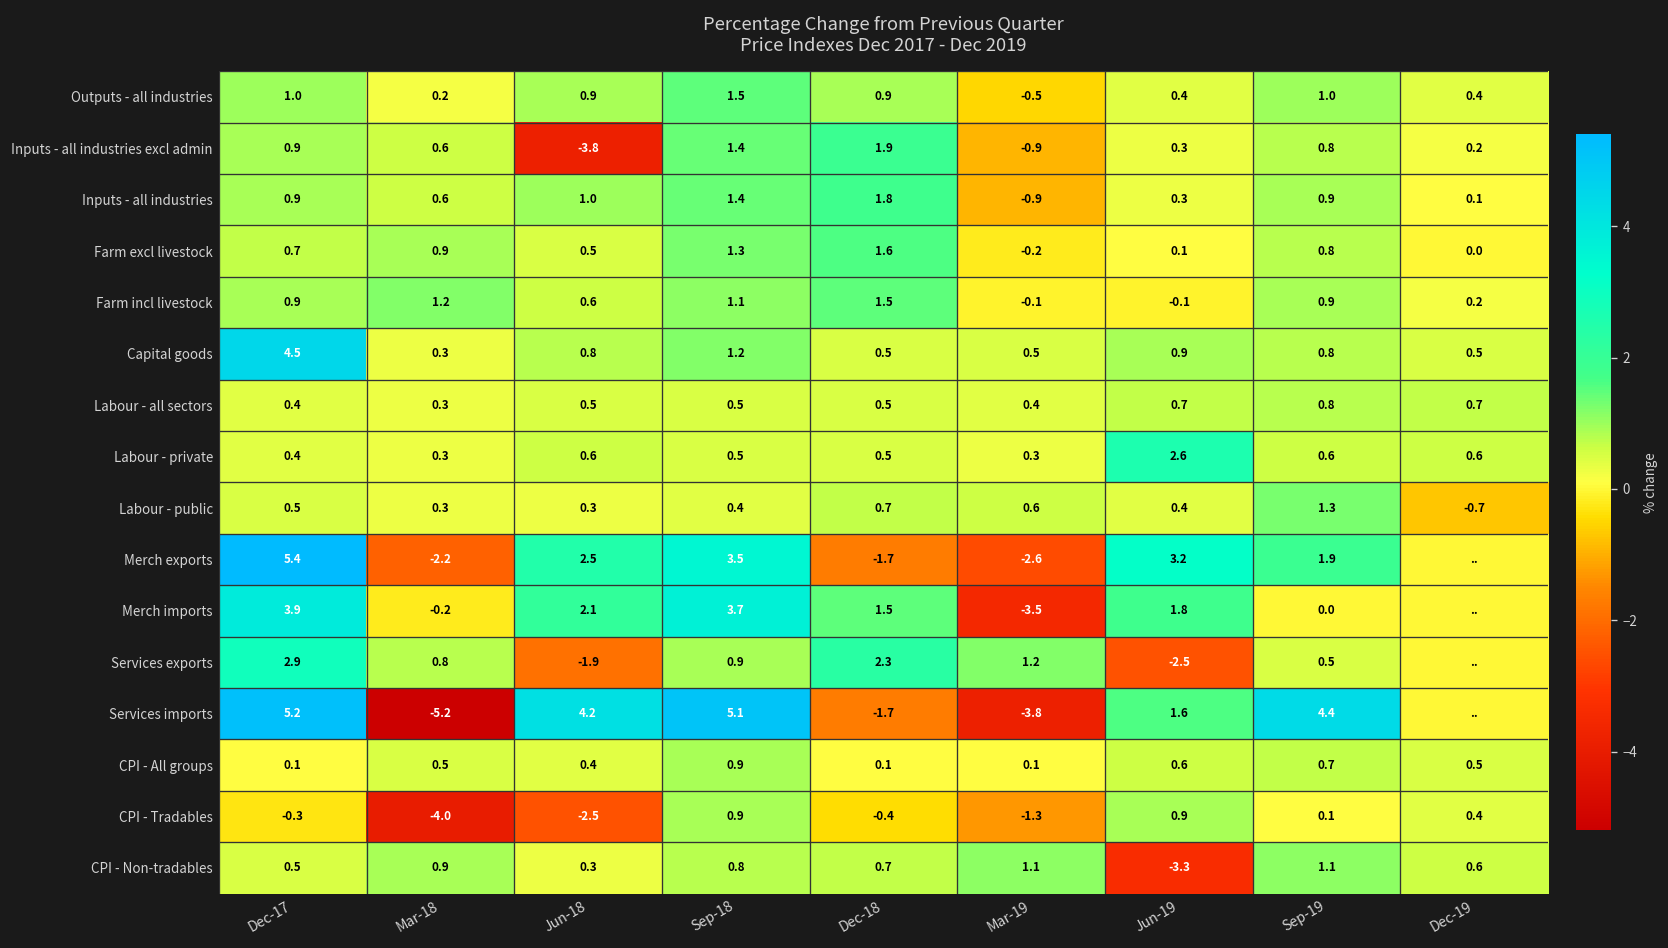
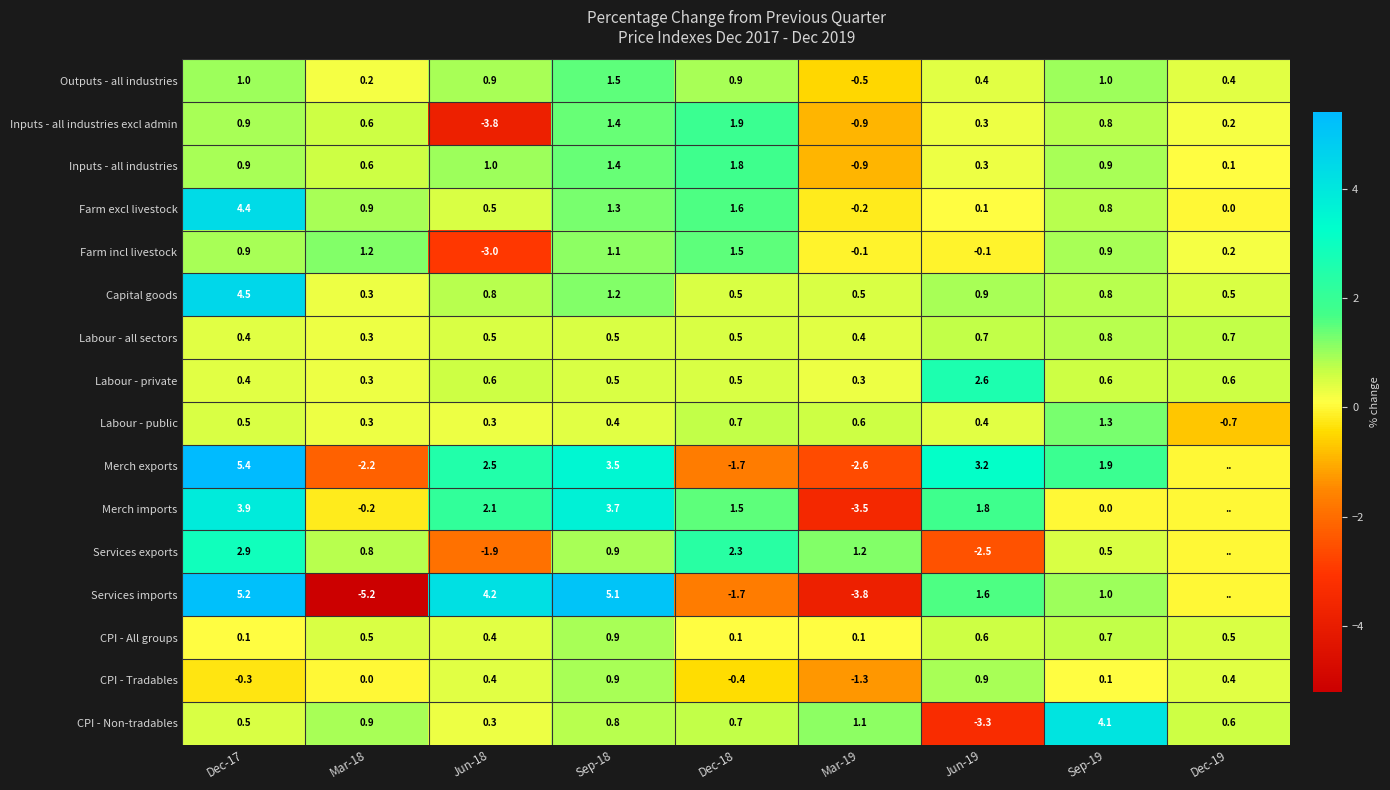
Farm excl livestock, Dec-17: 0.7 -> 4.4
Farm incl livestock, Jun-18: 0.6 -> -3.0
Services imports, Sep-19: 4.4 -> 1.0
CPI - Tradables, Mar-18: -4.0 -> 0.0
CPI - Tradables, Jun-18: -2.5 -> 0.4
CPI - Non-tradables, Sep-19: 1.1 -> 4.1
